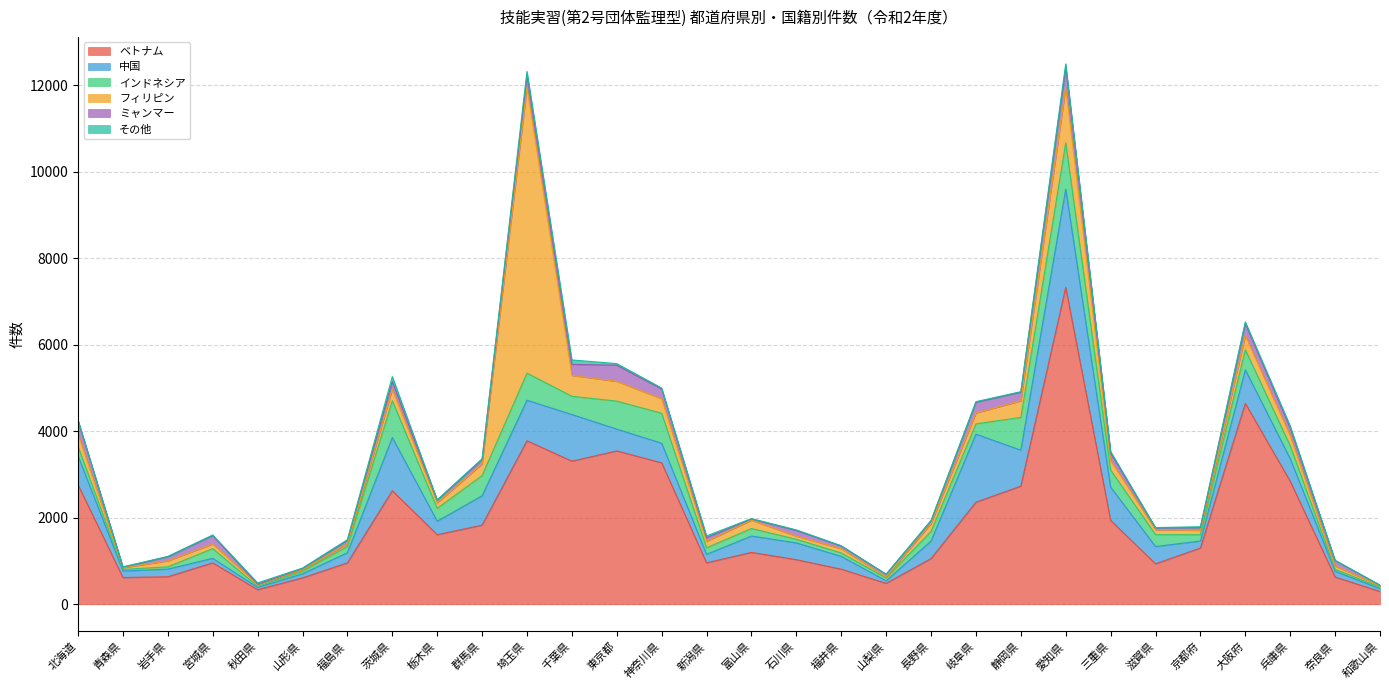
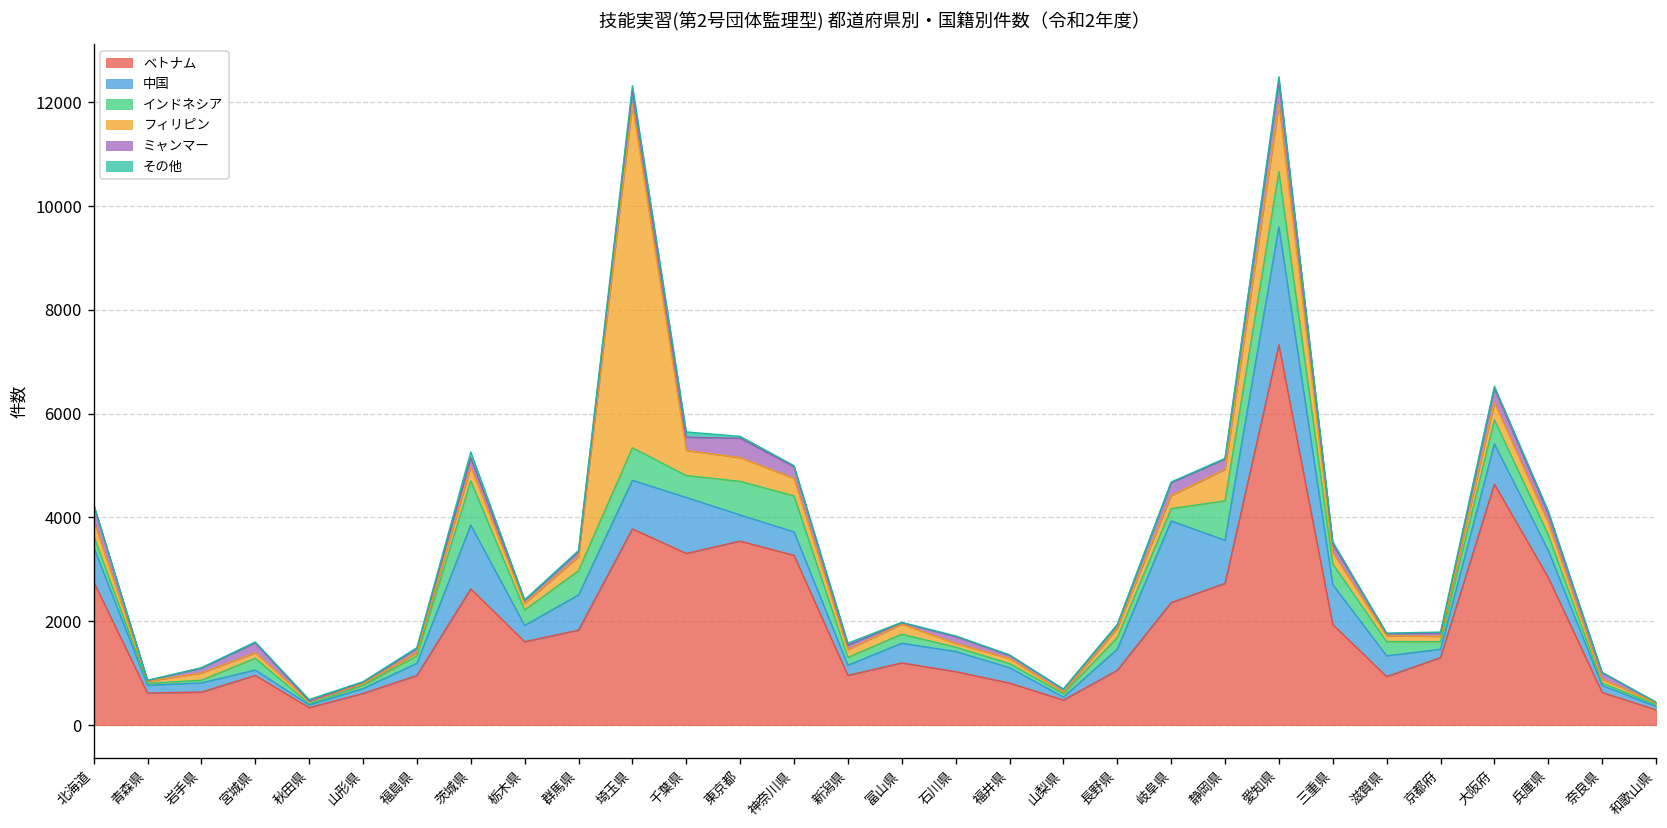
フィリピン, 静岡県: 400 -> 600
